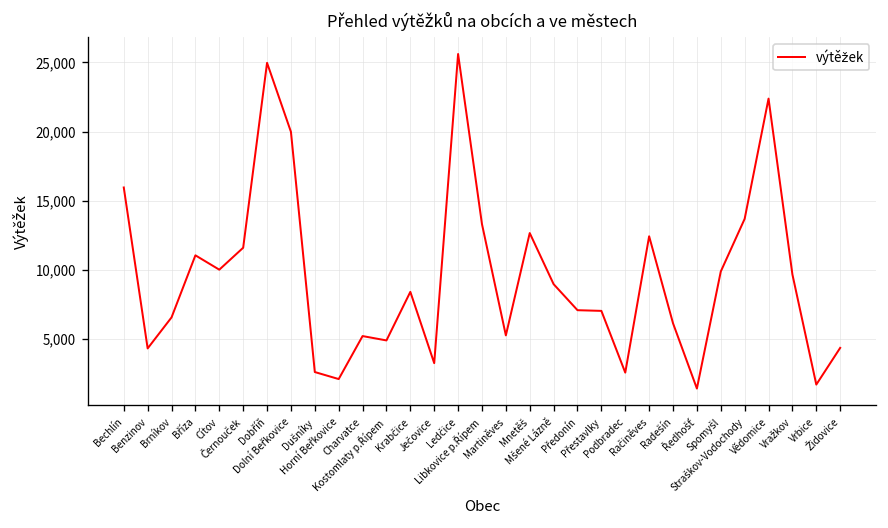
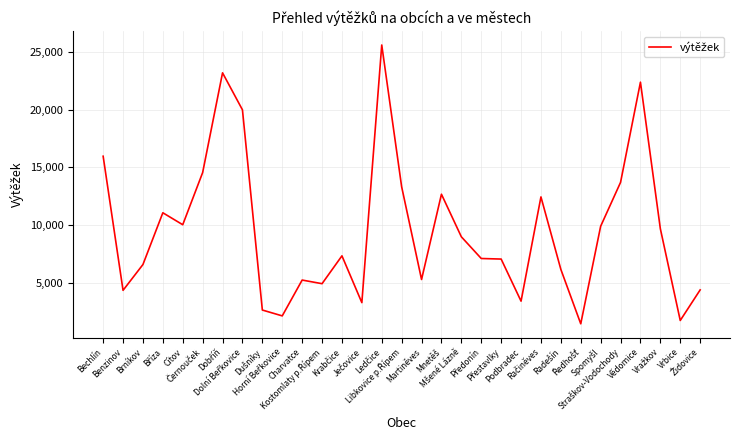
Černouček: 11,600 -> 14,500
Dobříň: 25,000 -> 23,200
Krabčice: 8,400 -> 7,300
Podbradec: 2,600 -> 3,400
